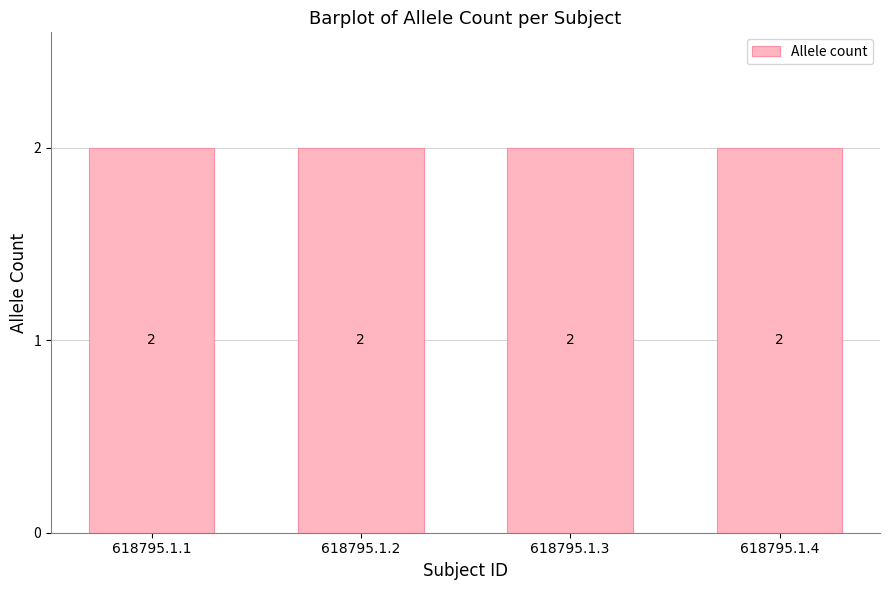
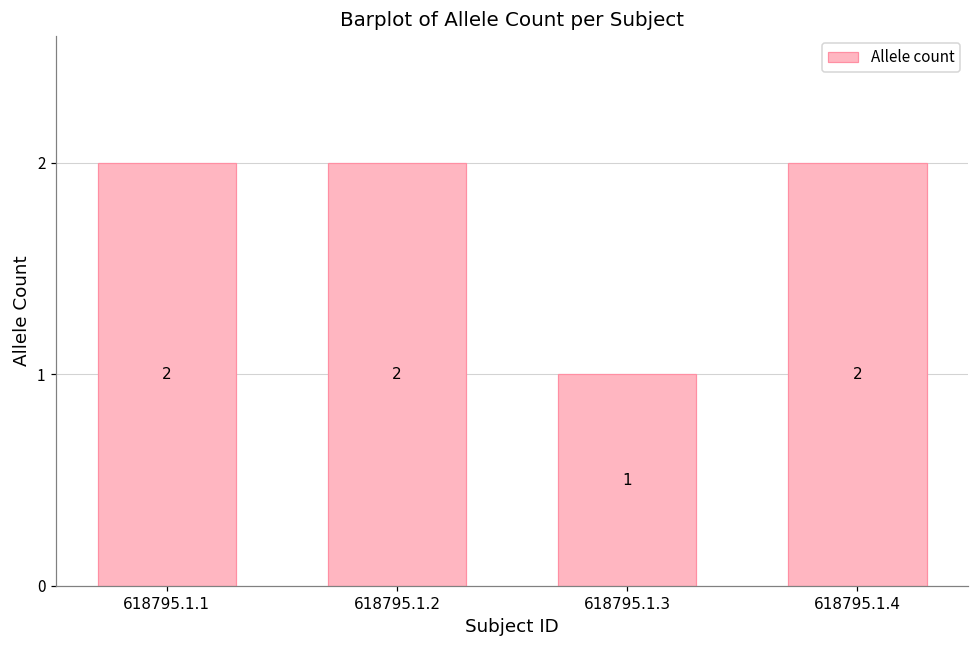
618795.1.3: 2 -> 1
